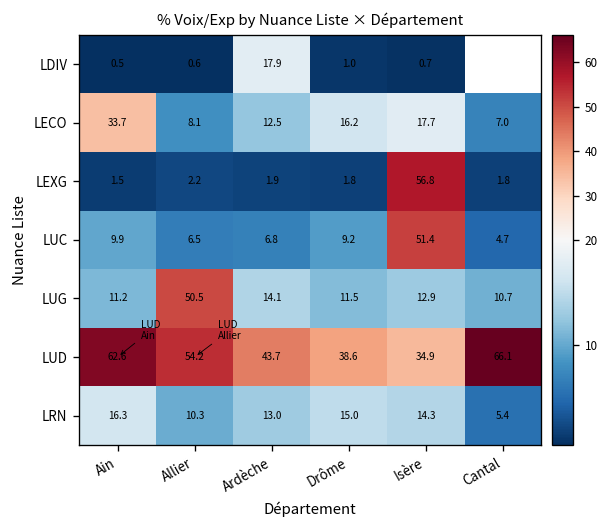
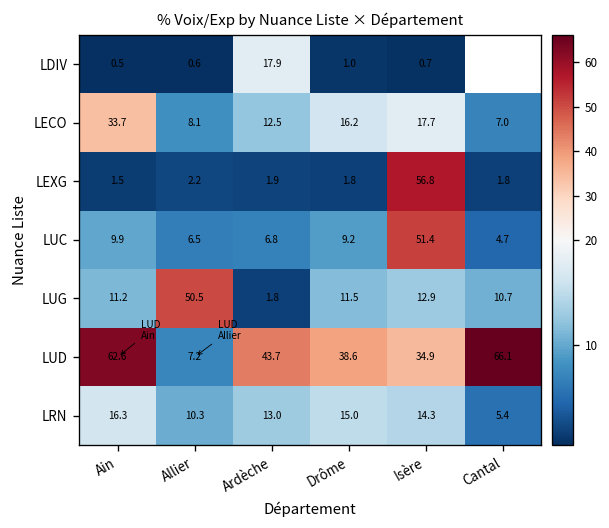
LUG, Ardèche: 14.1 -> 1.8
LUD, Allier: 54.2 -> 7.2
